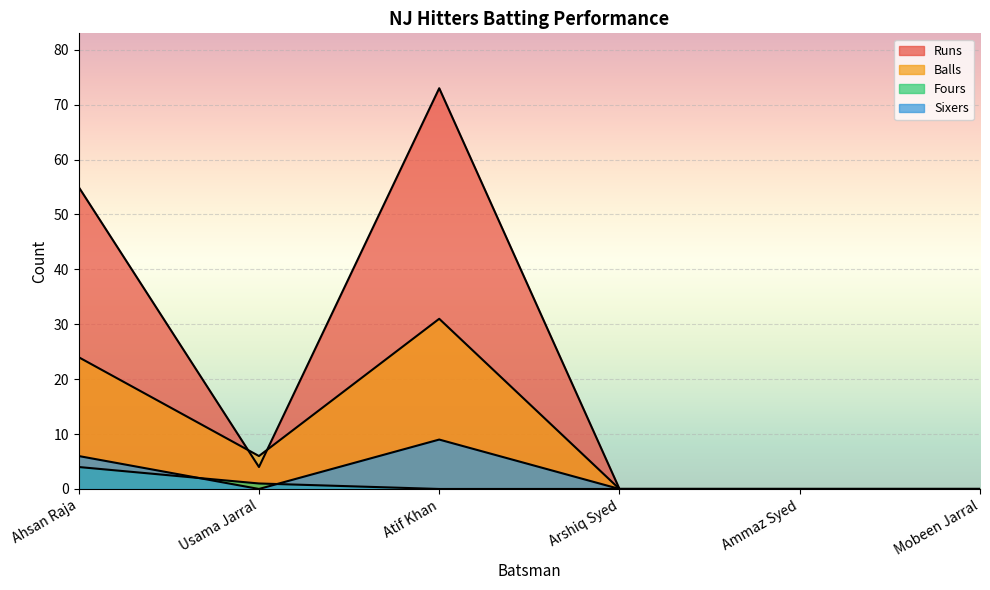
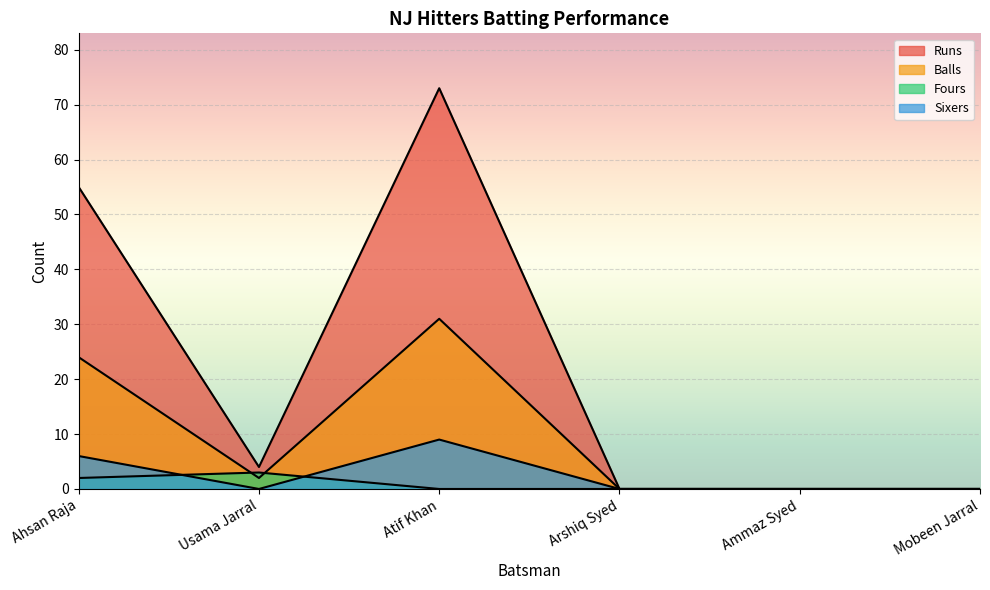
Fours, Ahsan Raja: 4 -> 2
Balls, Usama Jarral: 6 -> 2
Fours, Usama Jarral: 1 -> 3
